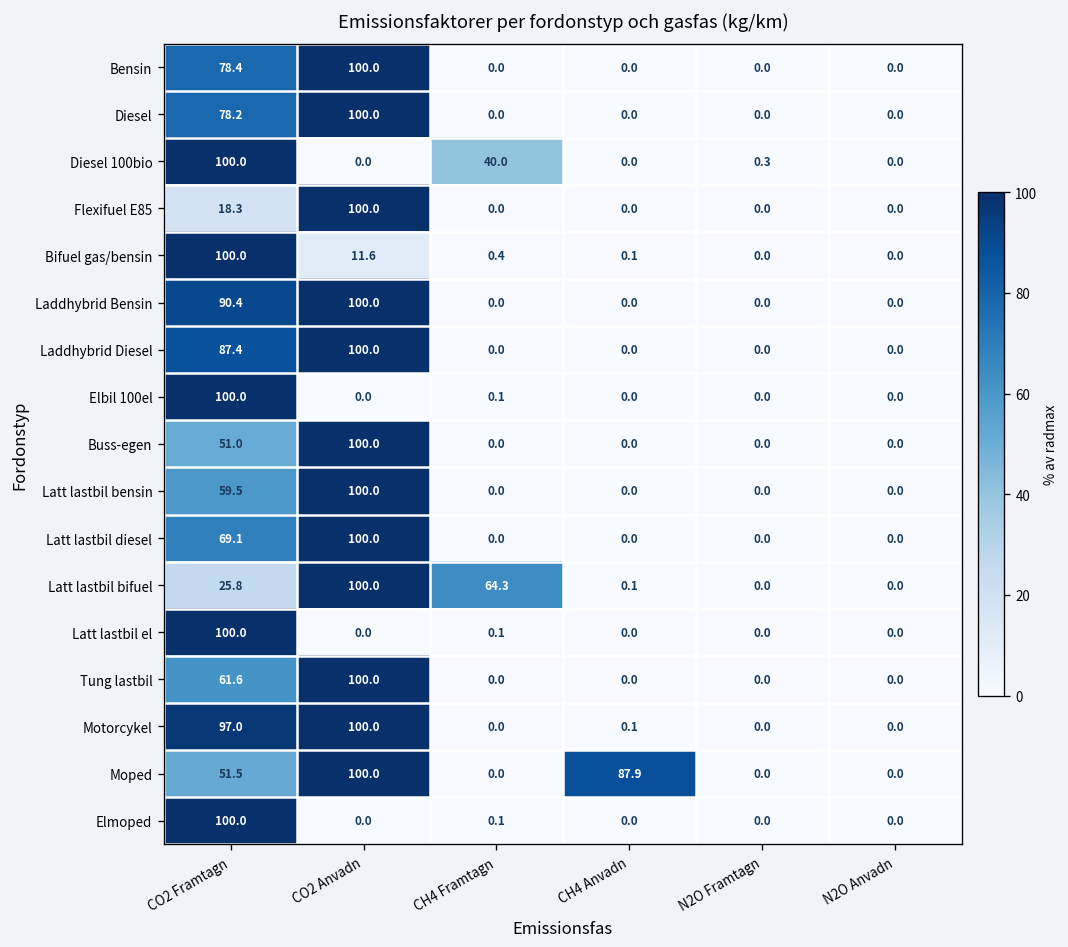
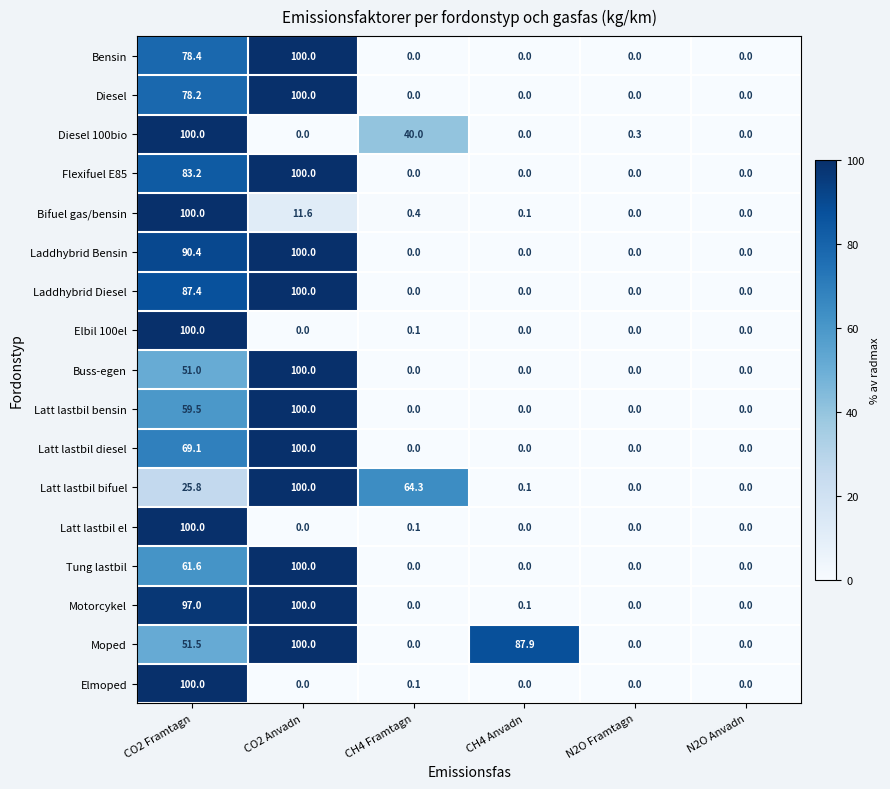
Flexifuel E85, CO2 Framtagn: 18.3 -> 83.2
